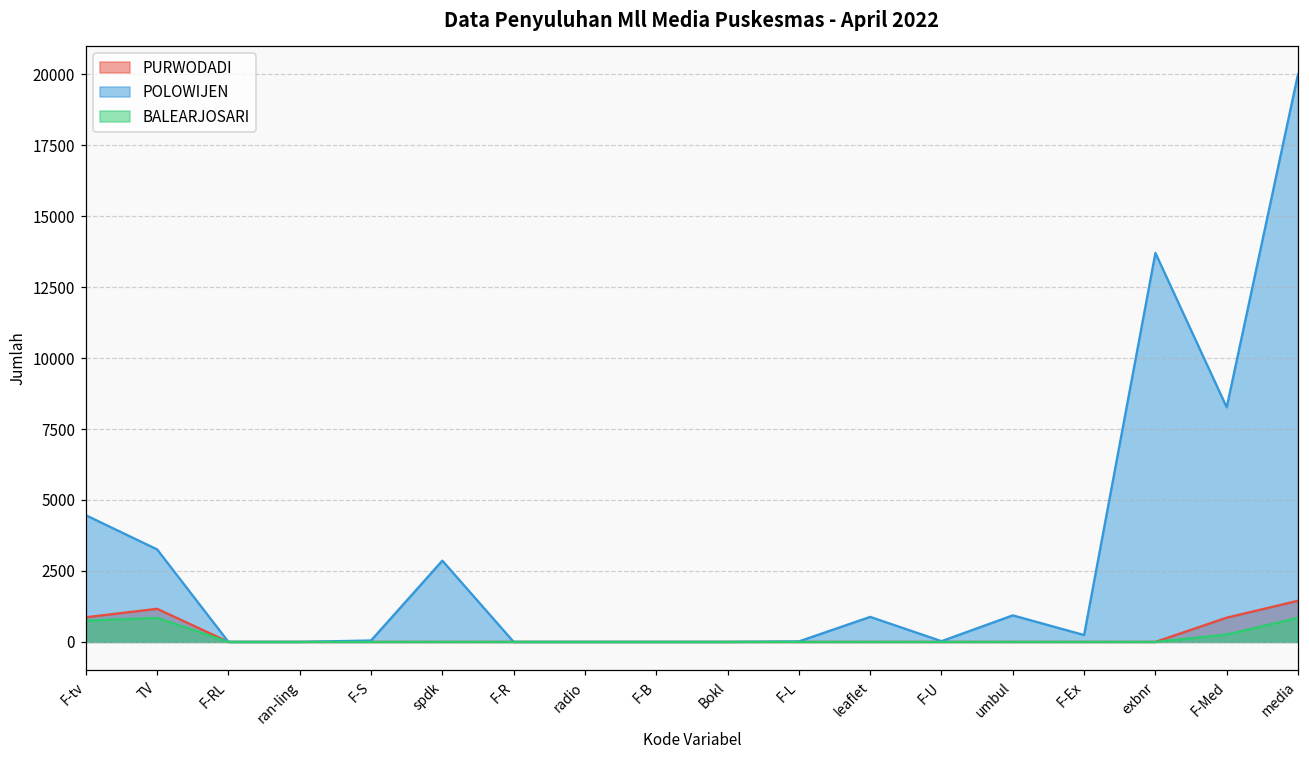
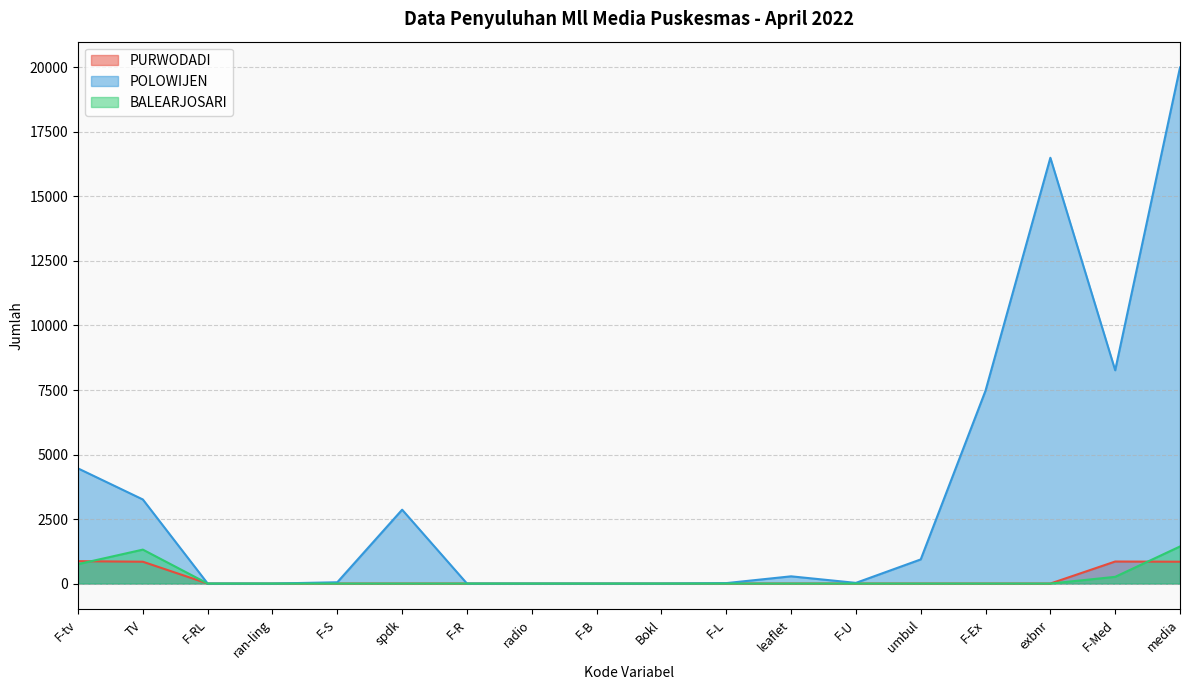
PURWODADI, TV: 1200 -> 800
BALEARJOSARI, TV: 800 -> 1300
POLOWIJEN, leaflet: 900 -> 300
POLOWIJEN, F-Ex: 200 -> 7500
POLOWIJEN, exbnr: 13700 -> 16500
PURWODADI, media: 1400 -> 800
BALEARJOSARI, media: 800 -> 1400
